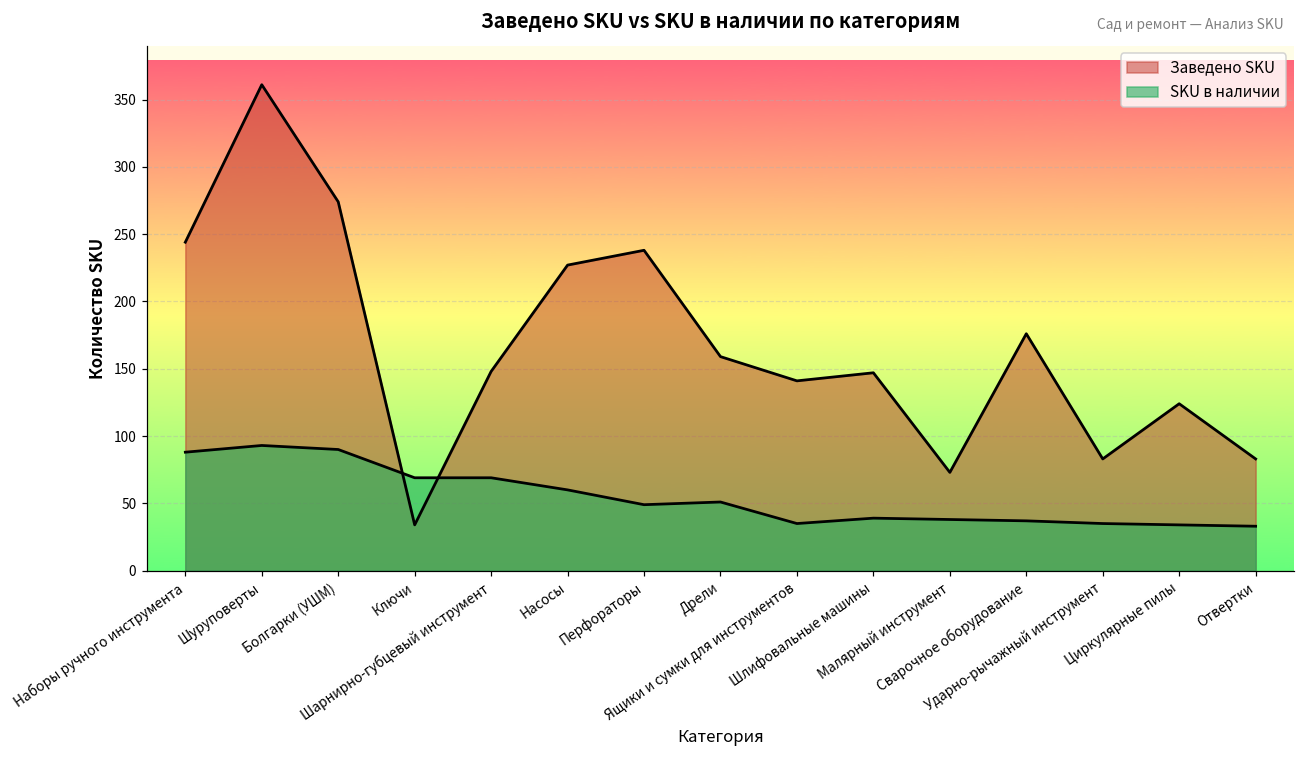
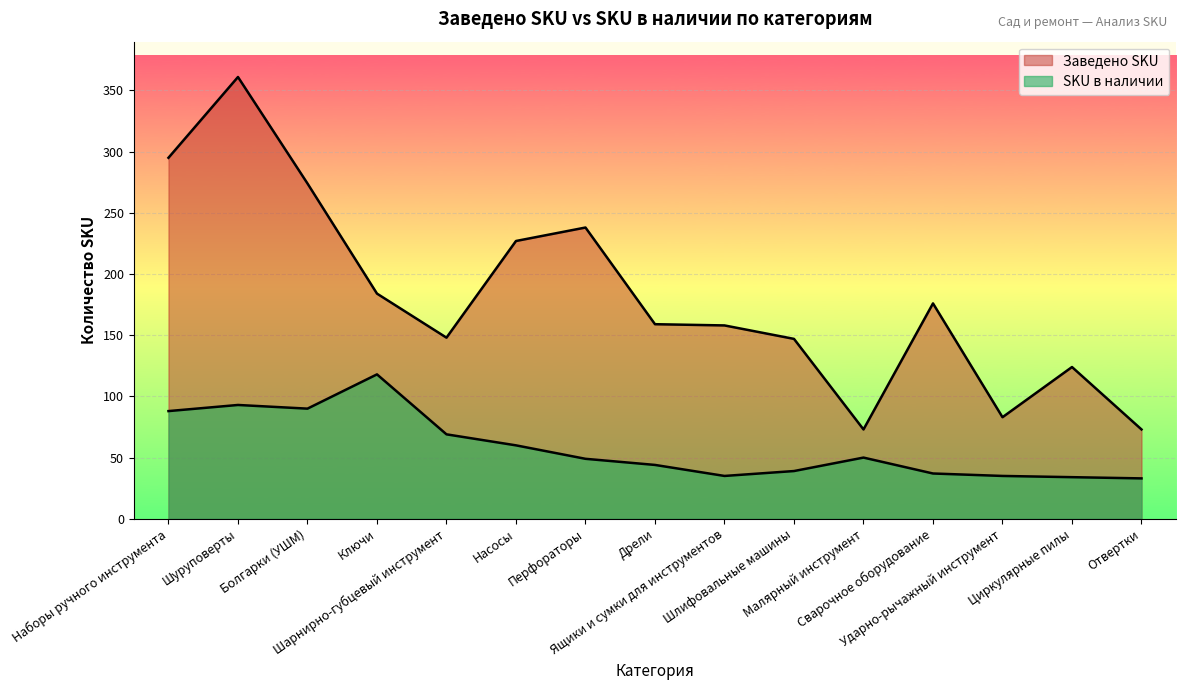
Заведено SKU, Наборы ручного инструмента: 244 -> 295
Заведено SKU, Ключи: 34 -> 184
SKU в наличии, Ключи: 69 -> 118
SKU в наличии, Дрели: 51 -> 44
Заведено SKU, Ящики и сумки для инструментов: 141 -> 158
SKU в наличии, Малярный инструмент: 38 -> 50
Заведено SKU, Отвертки: 83 -> 73
